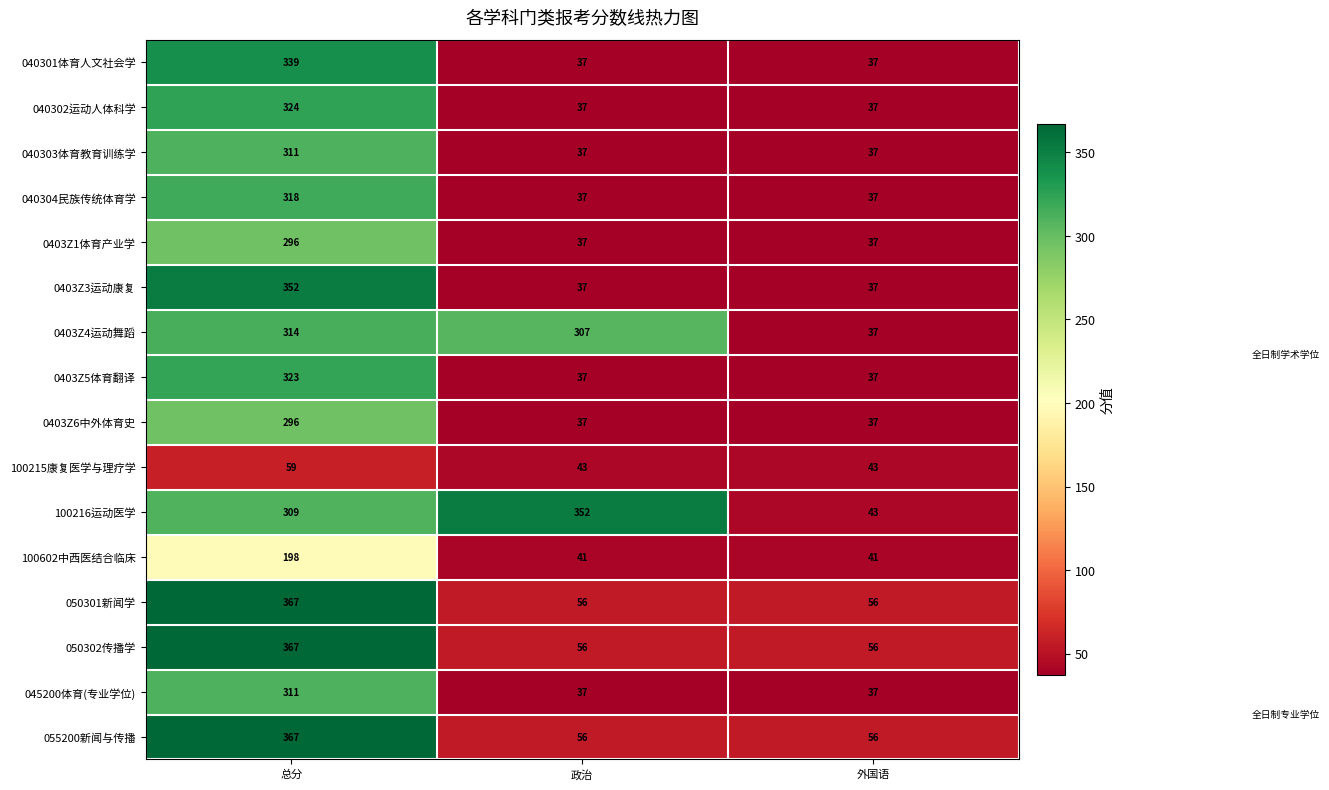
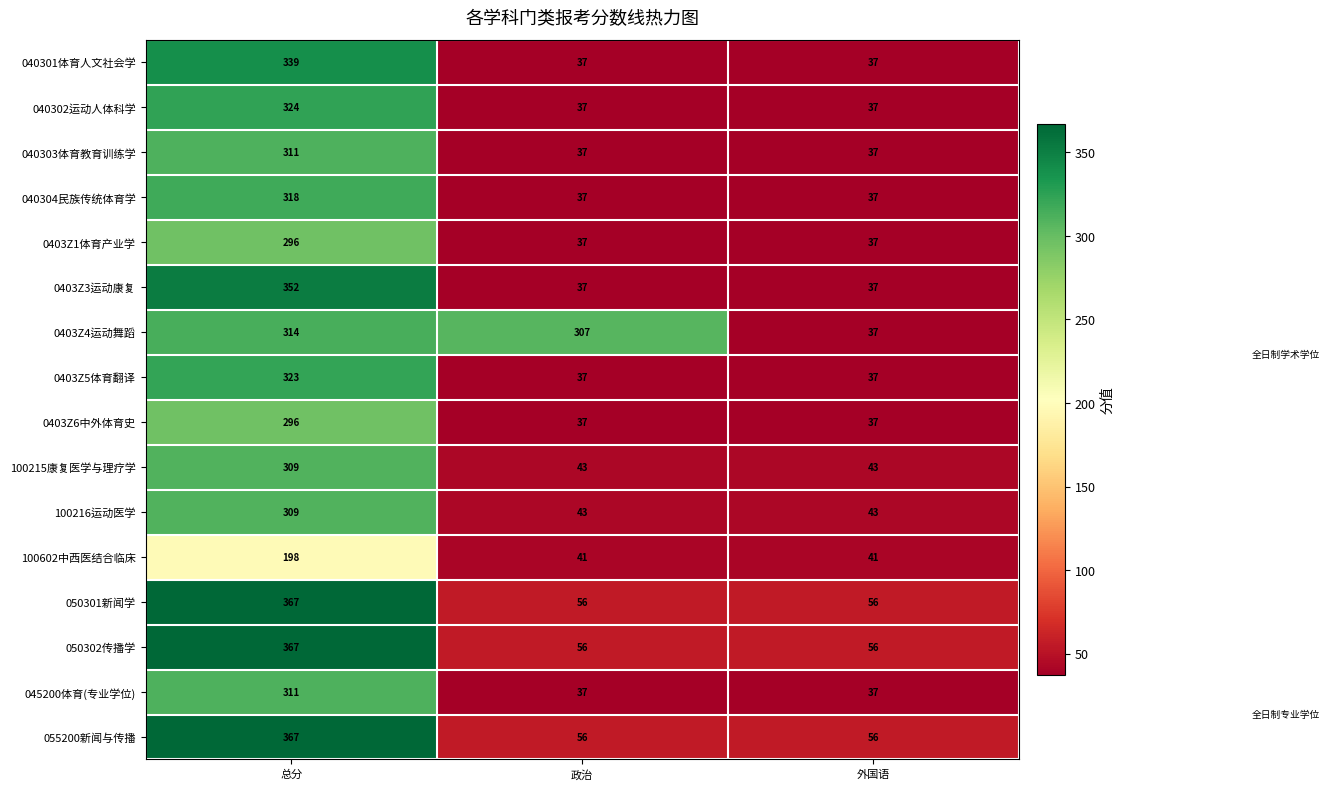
100215康复医学与理疗学, 总分: 59 -> 309
100216运动医学, 政治: 352 -> 43
